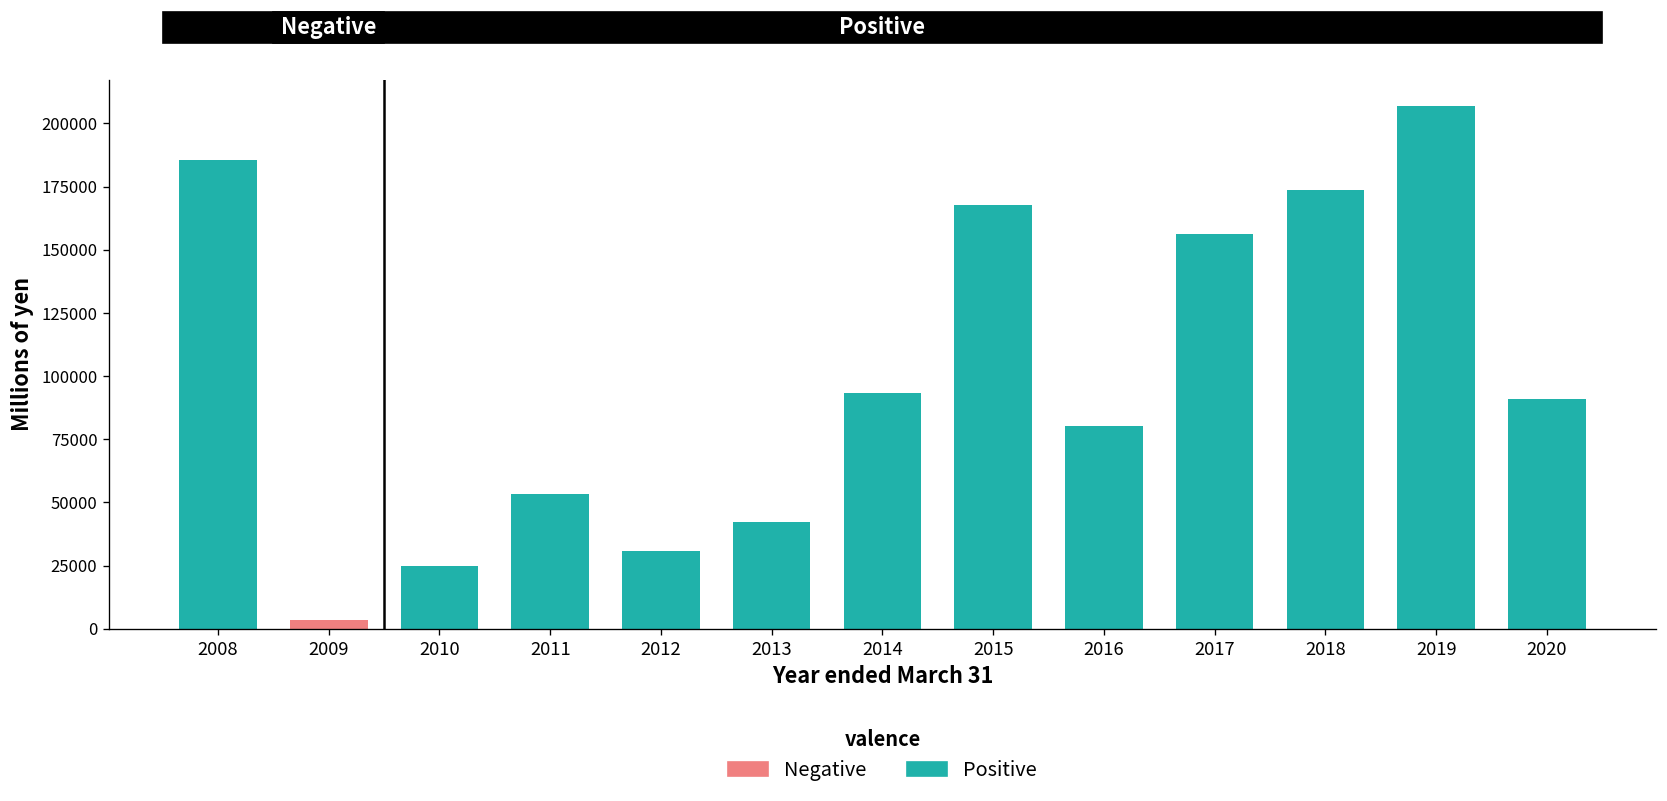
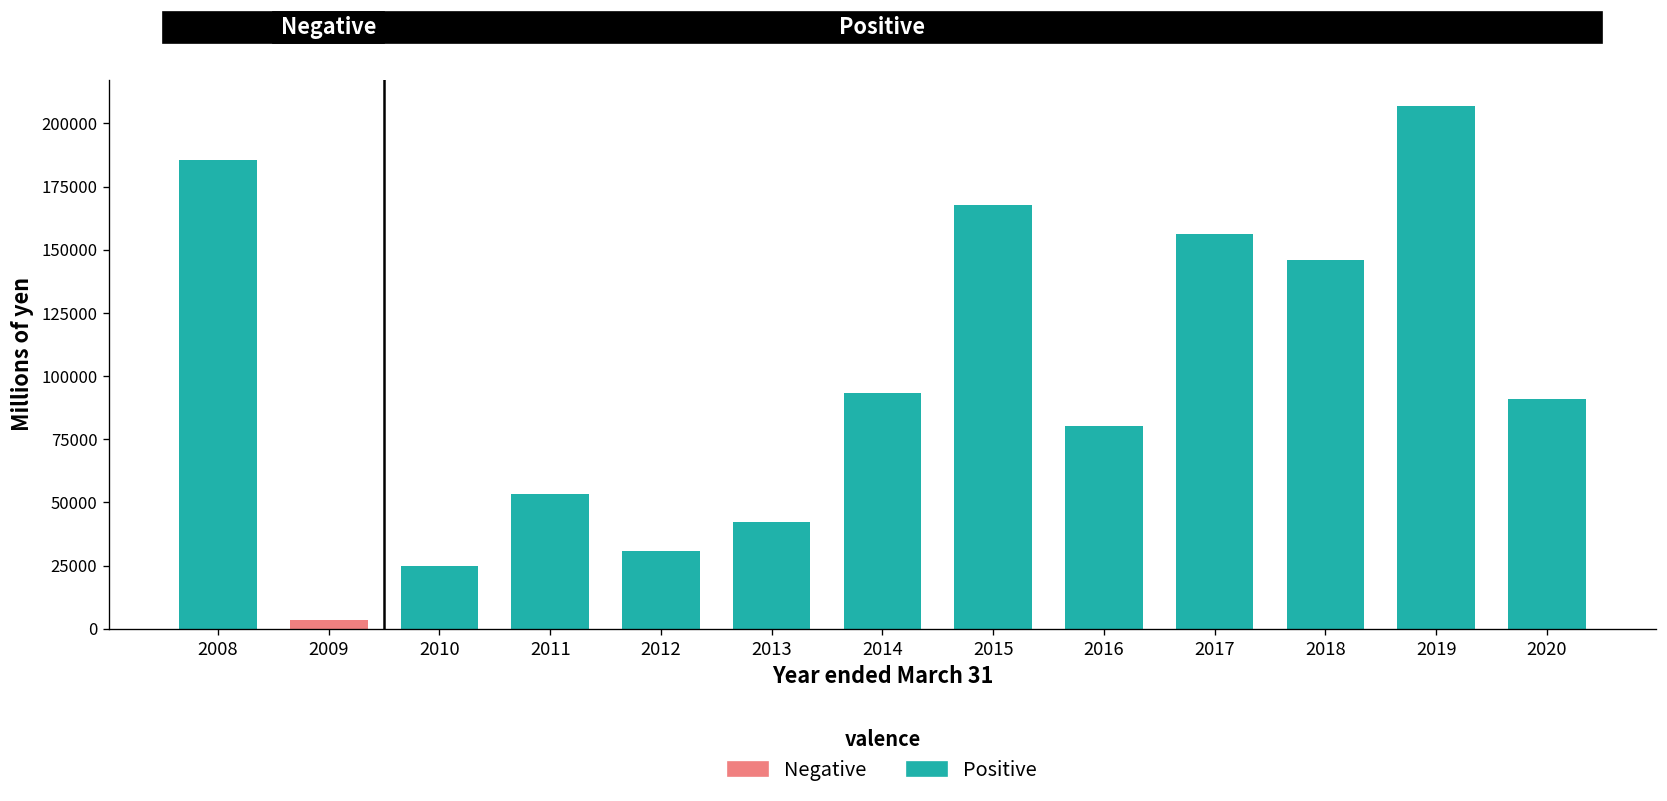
2018: 174000 -> 146000
